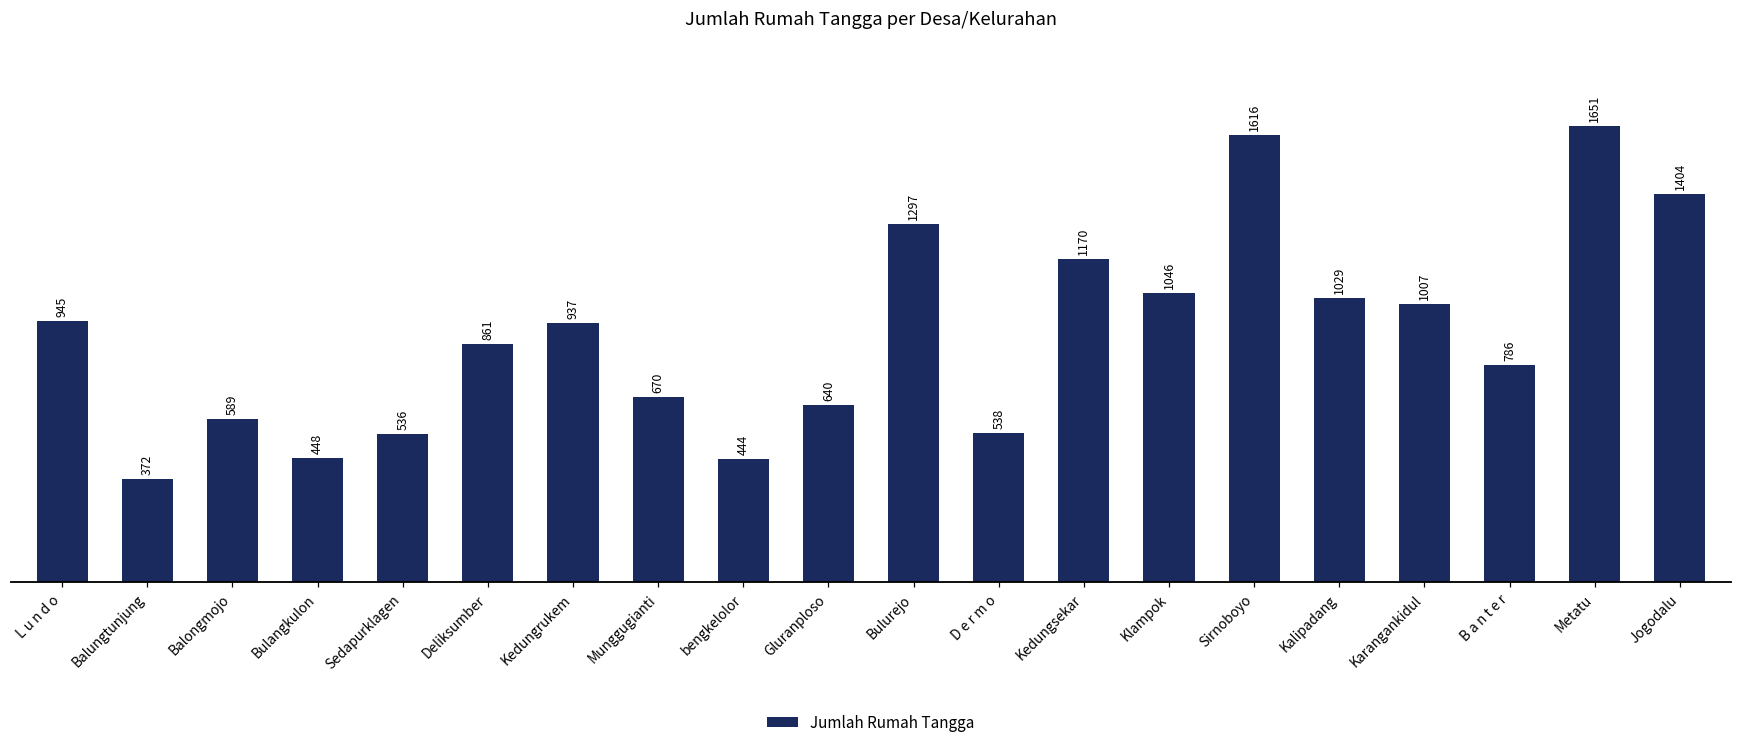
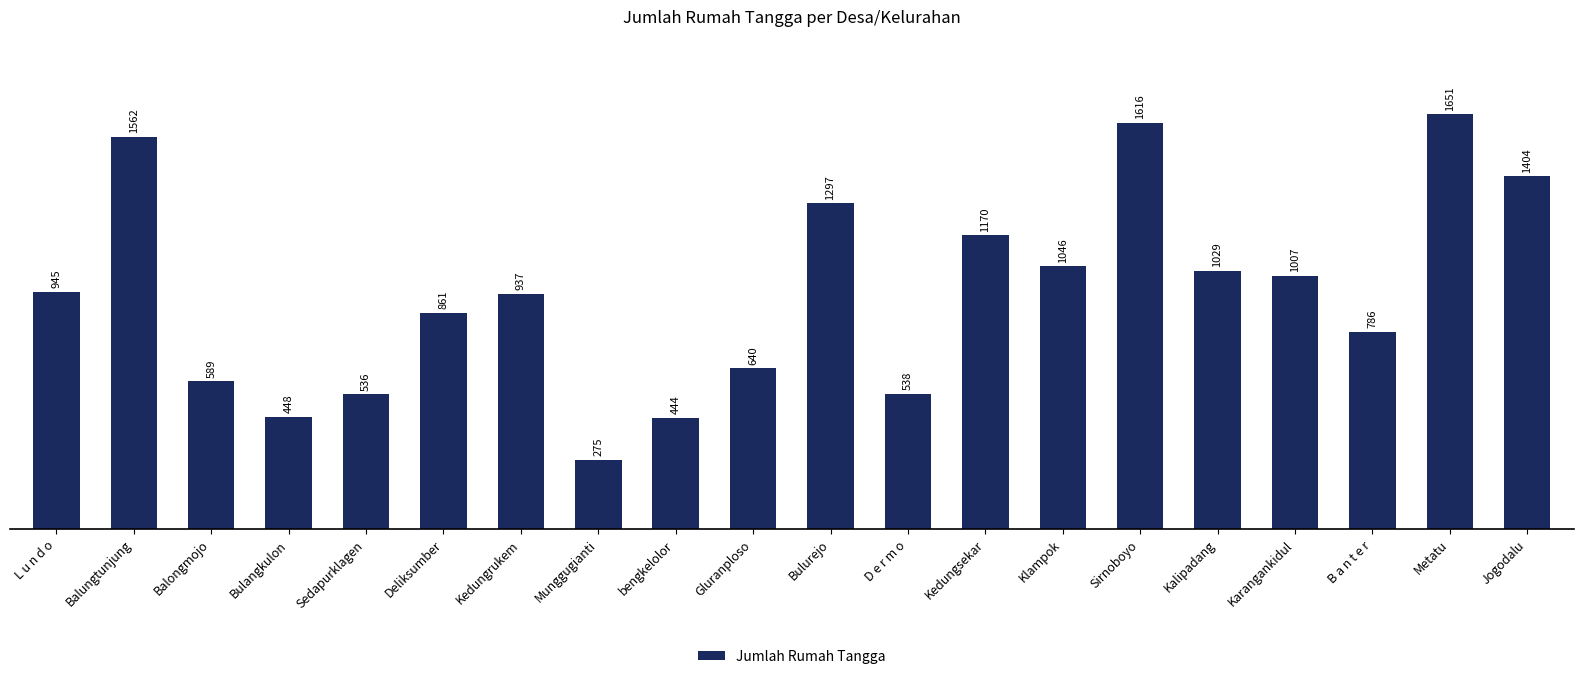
Balungtunjung: 372 -> 1562
Munggugianti: 670 -> 275
